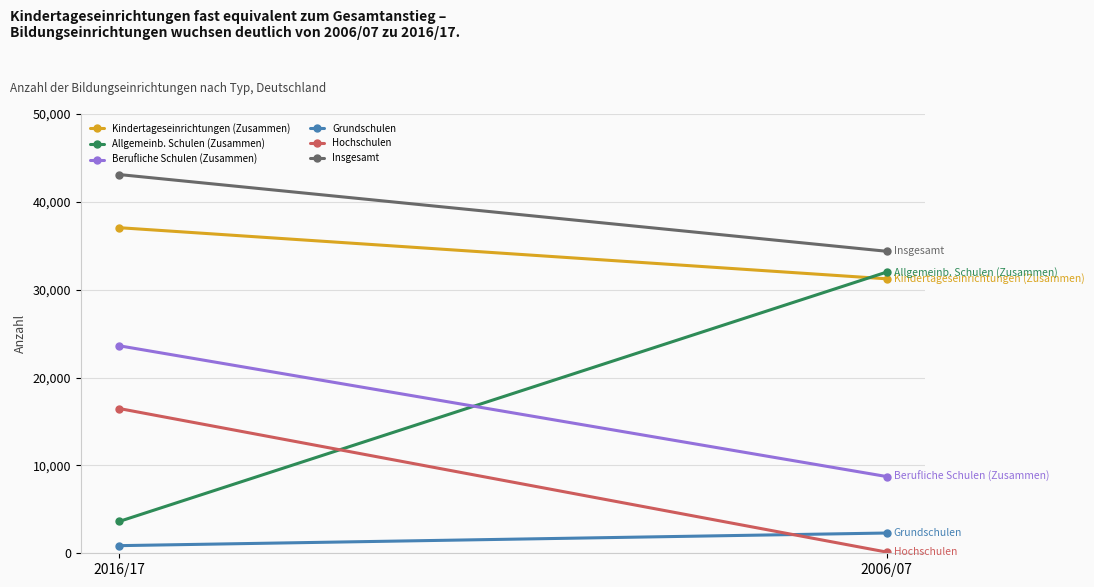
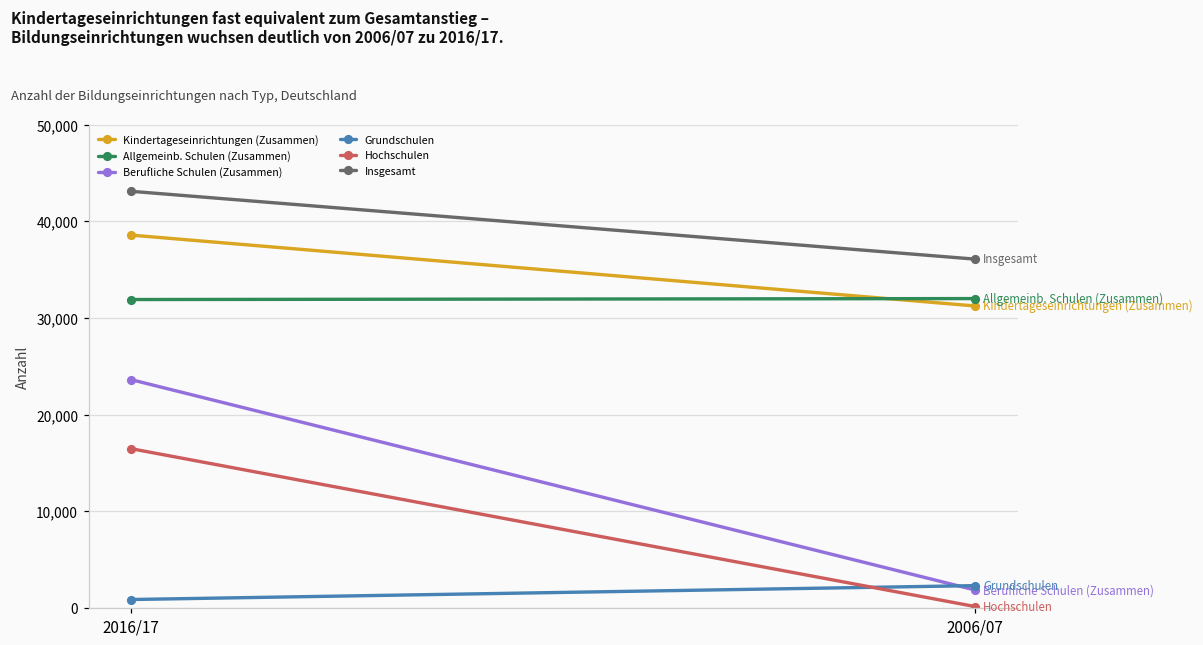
Kindertageseinrichtungen (Zusammen), 2016/17: 37,000 -> 39,000
Allgemeinb. Schulen (Zusammen), 2016/17: 4,000 -> 32,000
Berufliche Schulen (Zusammen), 2006/07: 9,000 -> 2,000
Insgesamt, 2006/07: 34,000 -> 36,000
